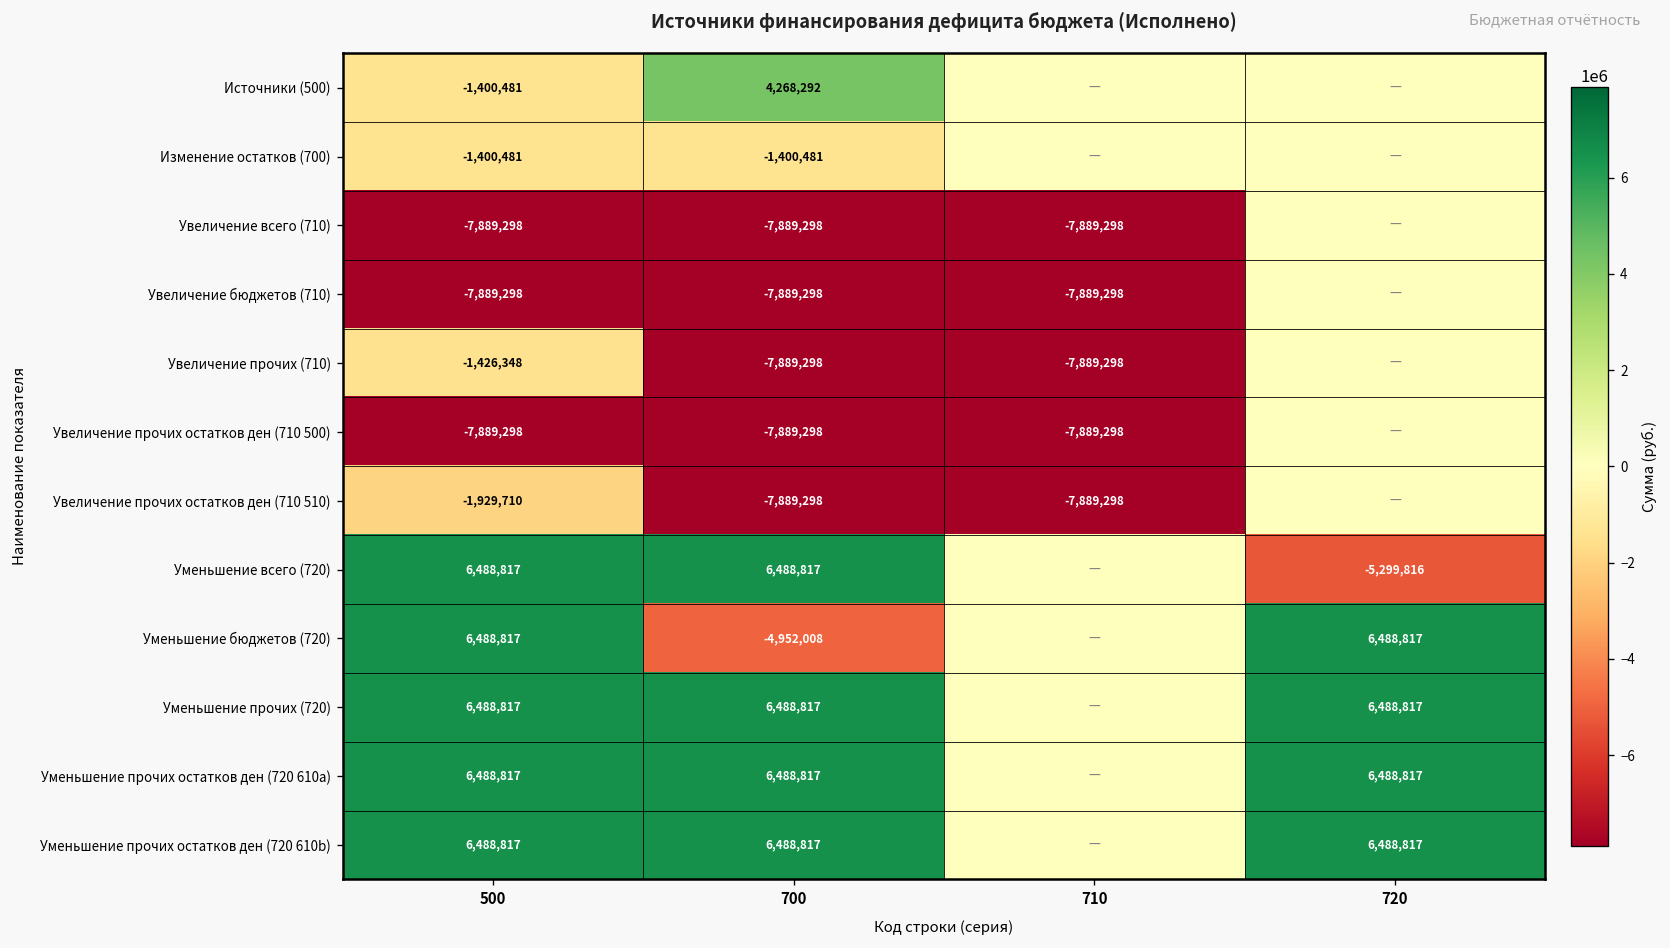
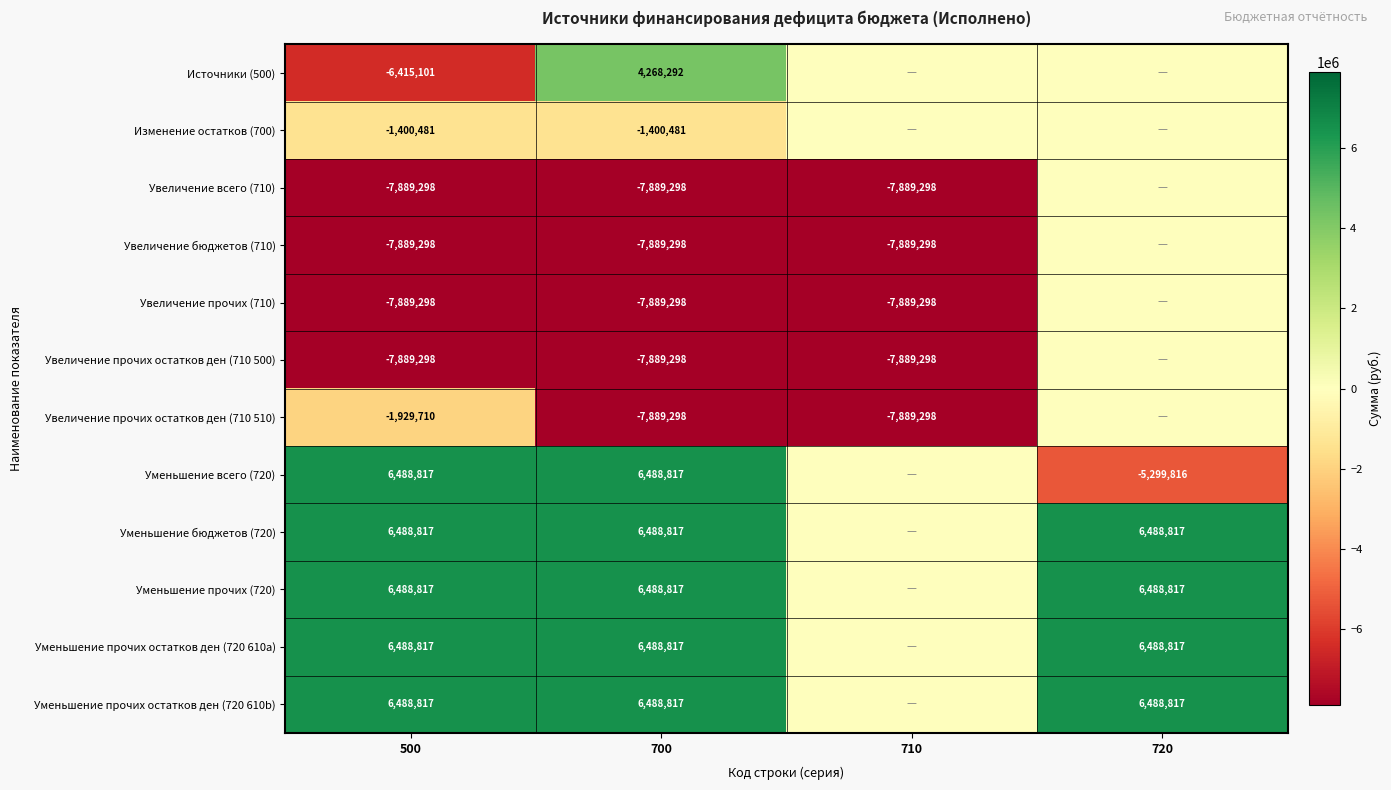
Источники (500), 500: -1,400,481 -> -6,415,101
Увеличение прочих (710), 500: -1,426,348 -> -7,889,298
Уменьшение бюджетов (720), 700: -4,952,008 -> 6,488,817
